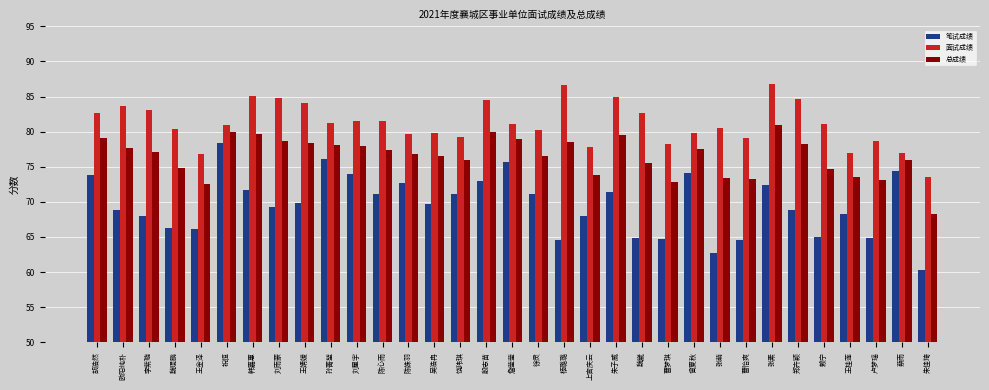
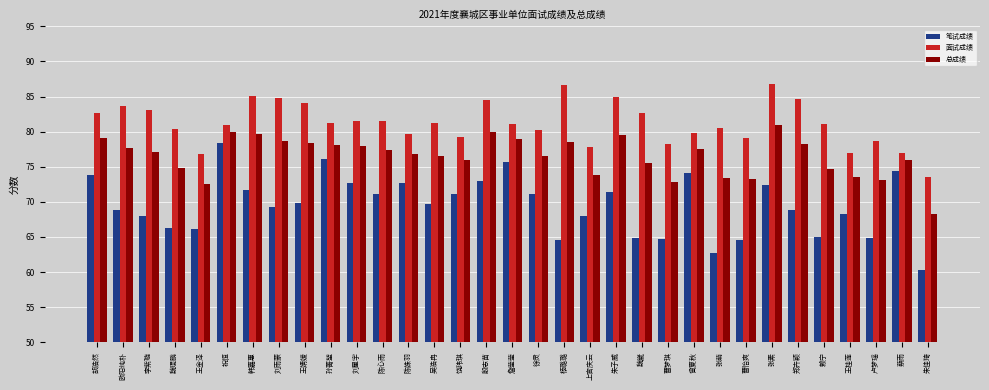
笔试成绩, 刘星宇: 74 -> 73
面试成绩, 吴浩冉: 80 -> 81
